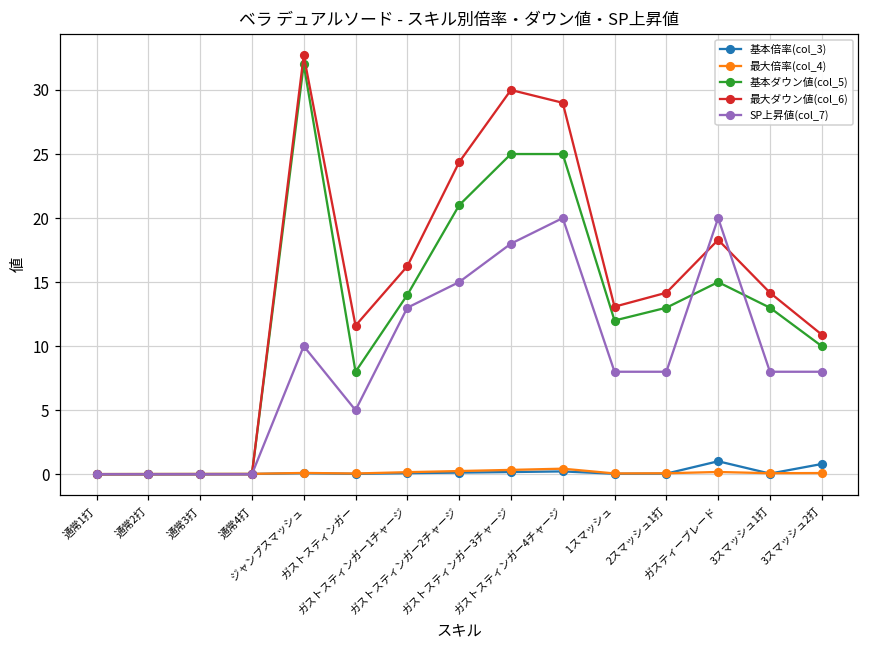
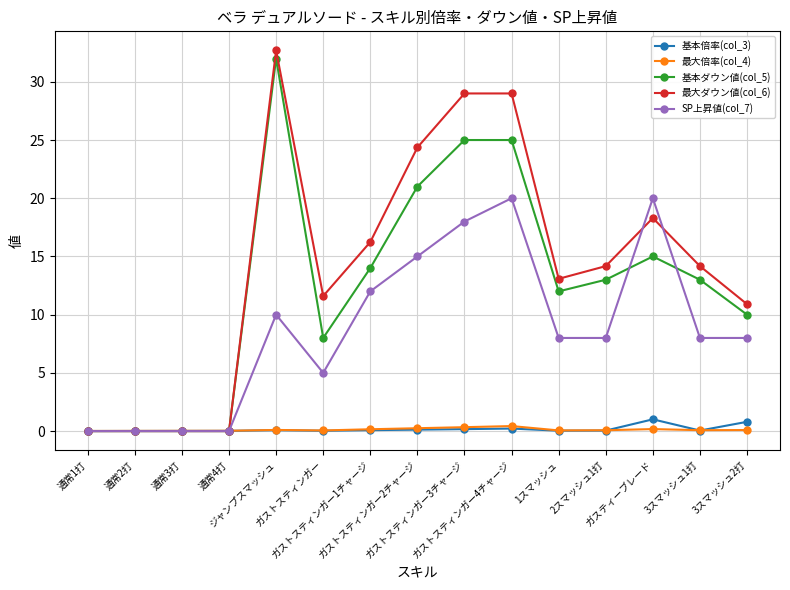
SP上昇値(col_7), ガストスティンガー1チャージ: 13 -> 12
最大ダウン値(col_6), ガストスティンガー3チャージ: 30 -> 29
